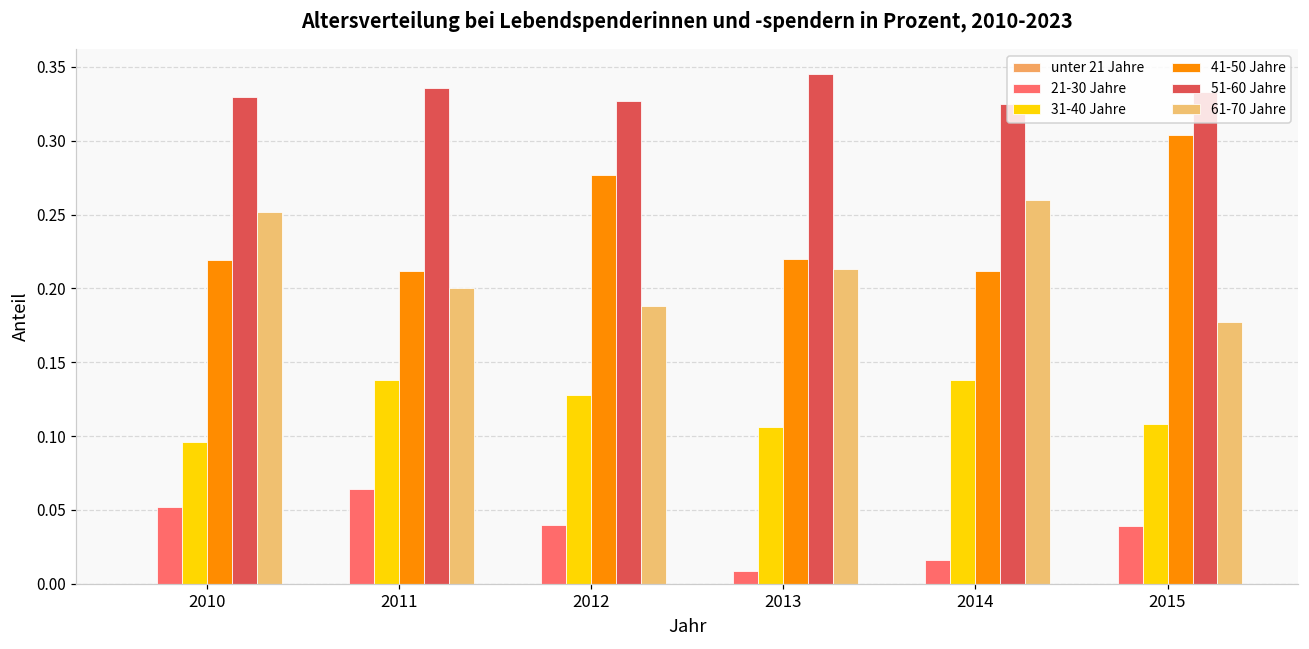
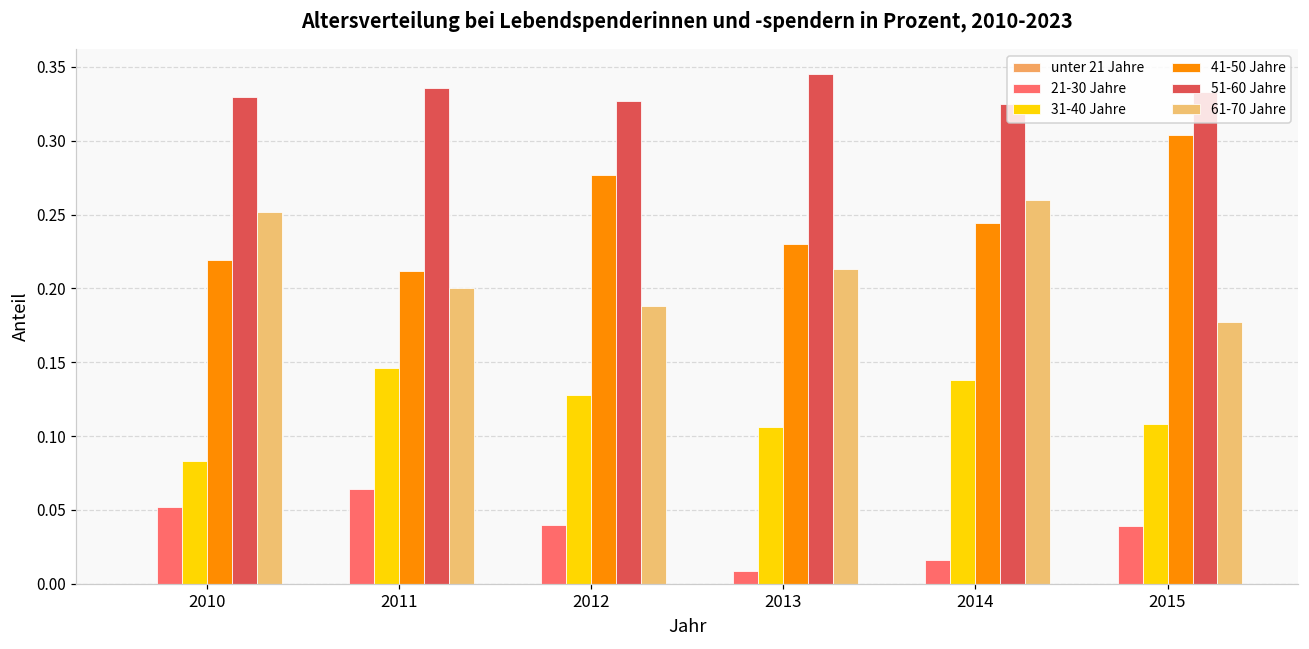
31-40 Jahre, 2010: 0.096 -> 0.083
31-40 Jahre, 2011: 0.138 -> 0.146
41-50 Jahre, 2013: 0.22 -> 0.23
41-50 Jahre, 2014: 0.212 -> 0.244
